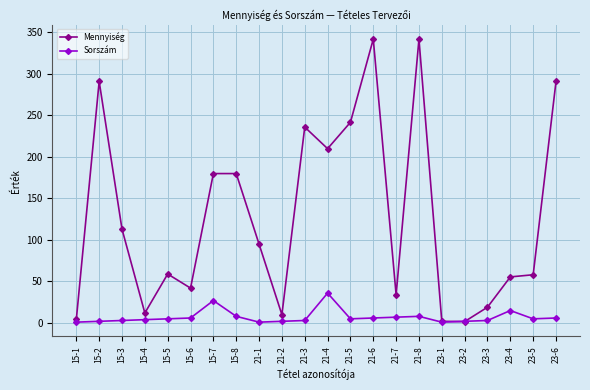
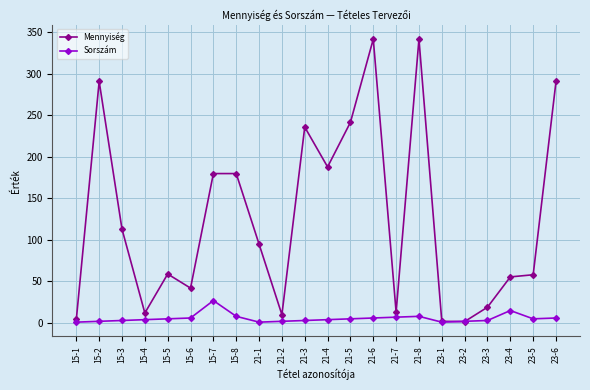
Mennyiség, 21-4: 210 -> 190
Sorszám, 21-4: 40 -> 0
Mennyiség, 21-7: 30 -> 10
